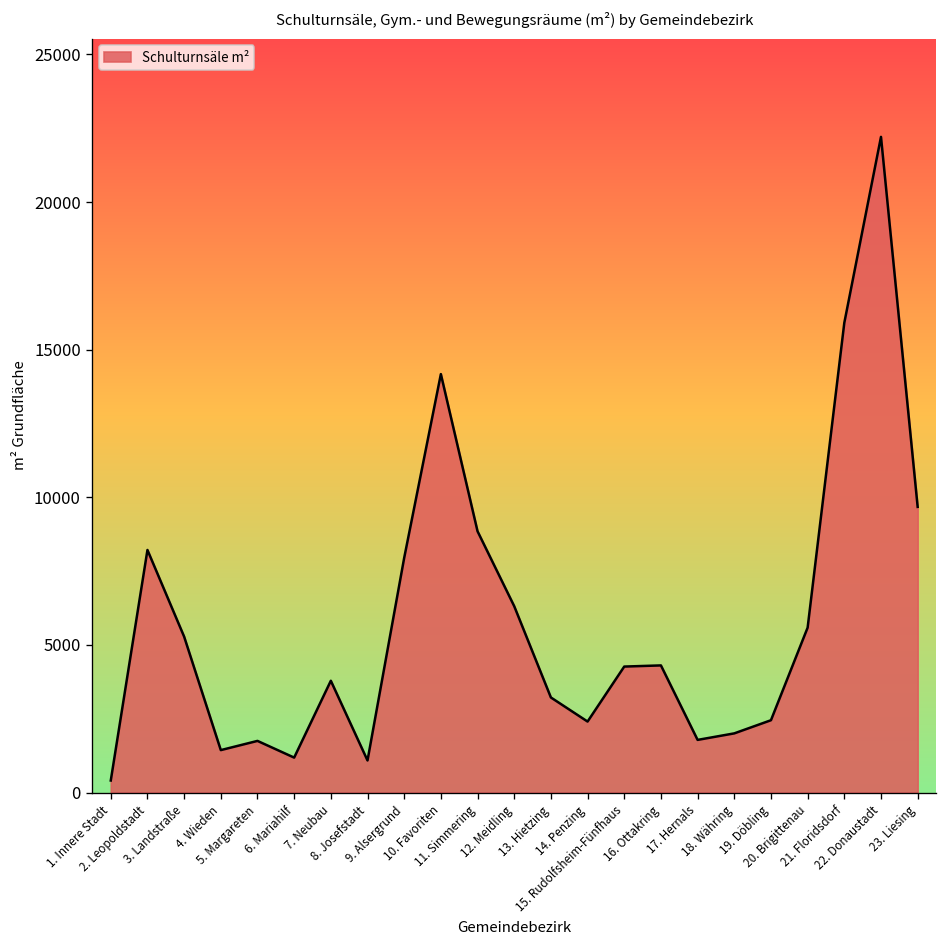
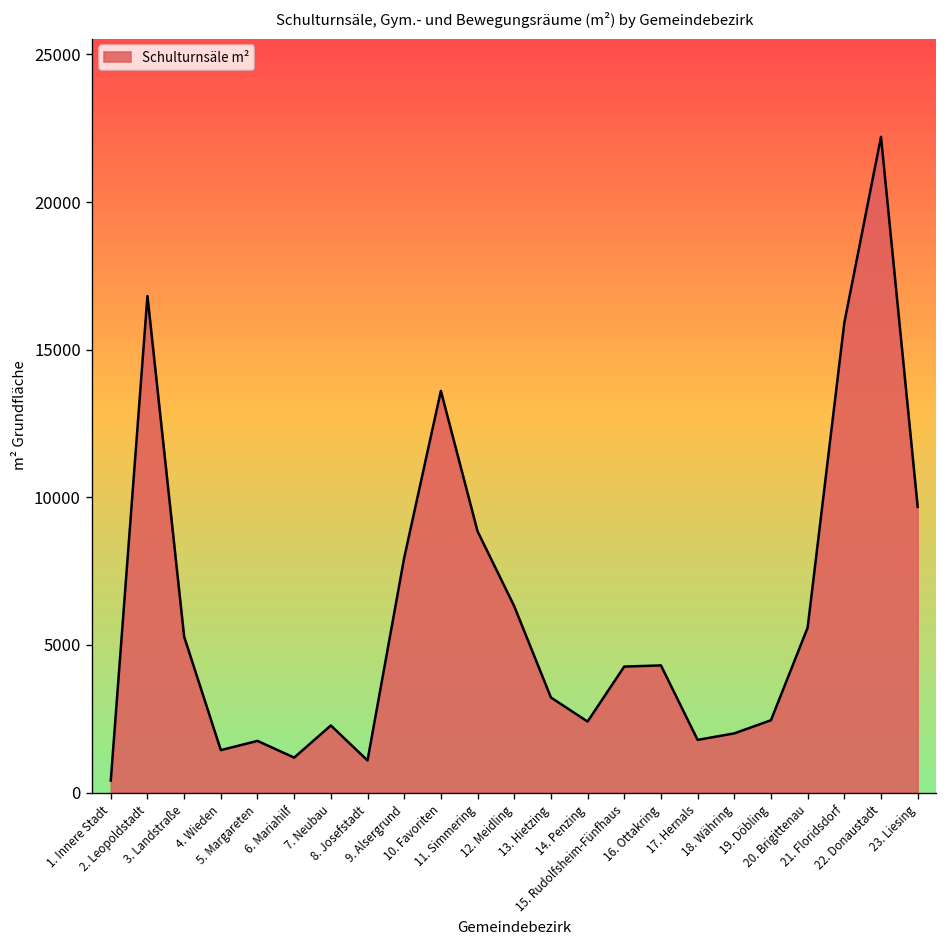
2. Leopoldstadt: 8200 -> 16800
7. Neubau: 3800 -> 2300
10. Favoriten: 14200 -> 13600
